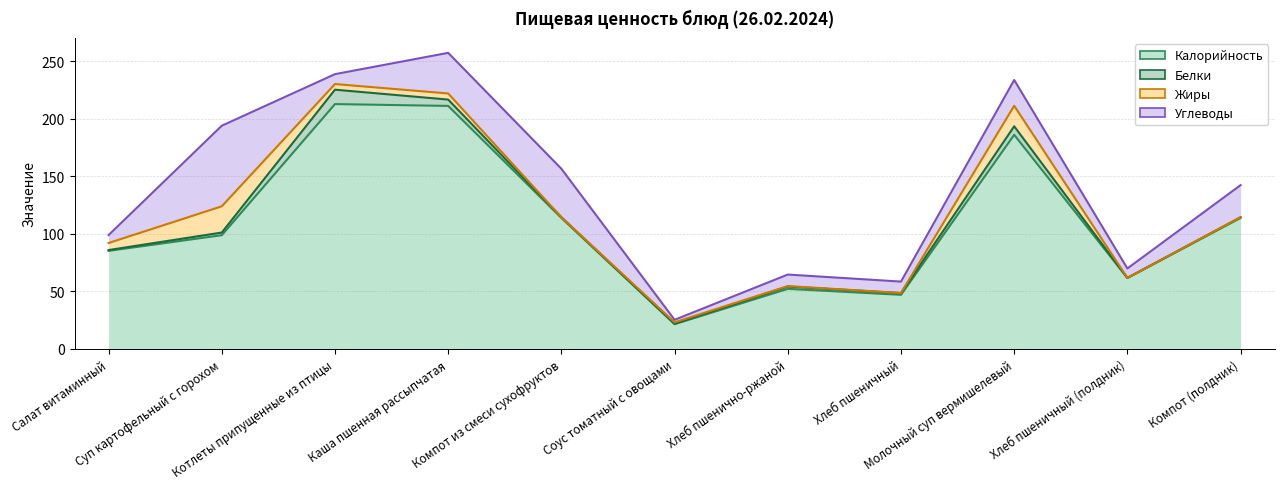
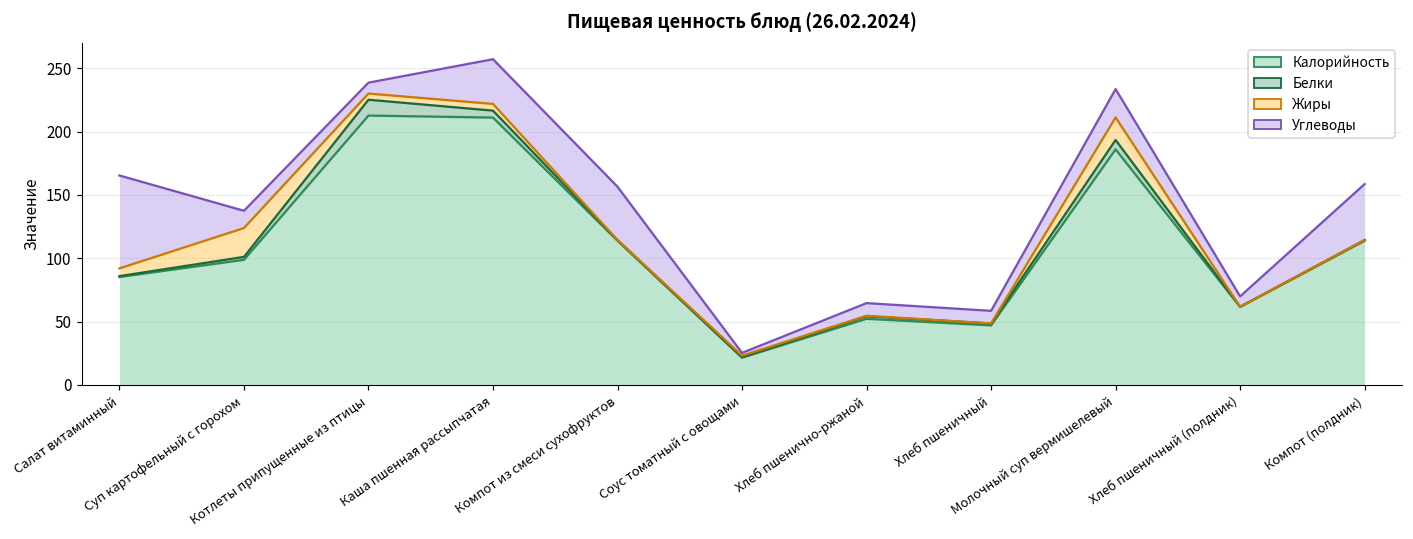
Углеводы, Салат витаминный: 7 -> 73
Углеводы, Суп картофельный с горохом: 70 -> 14
Углеводы, Компот (полдник): 28 -> 44
